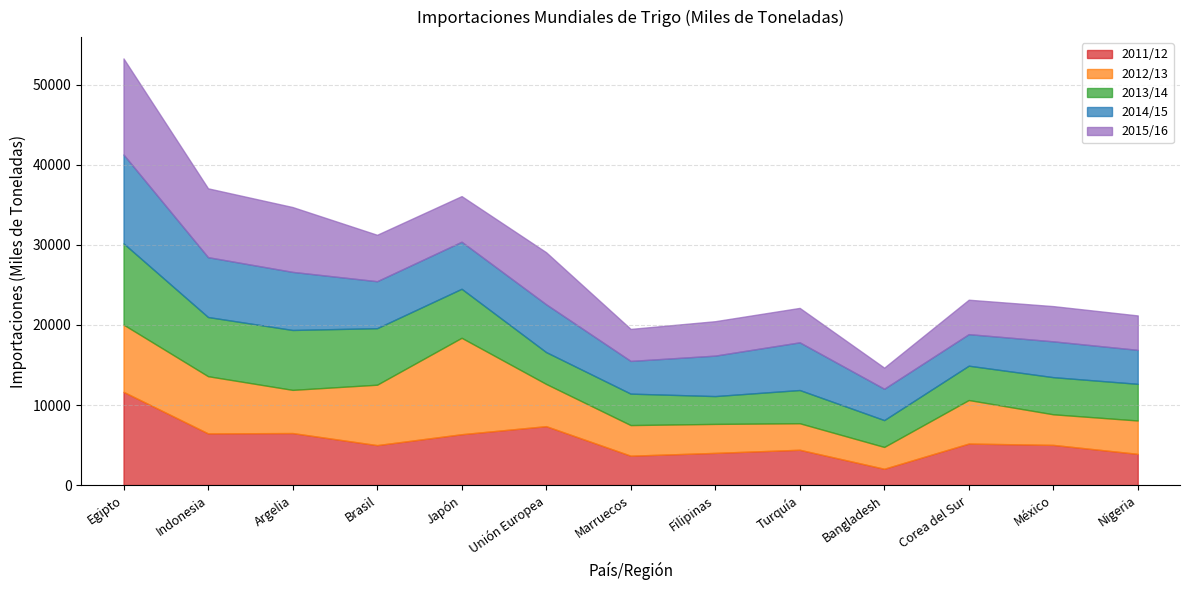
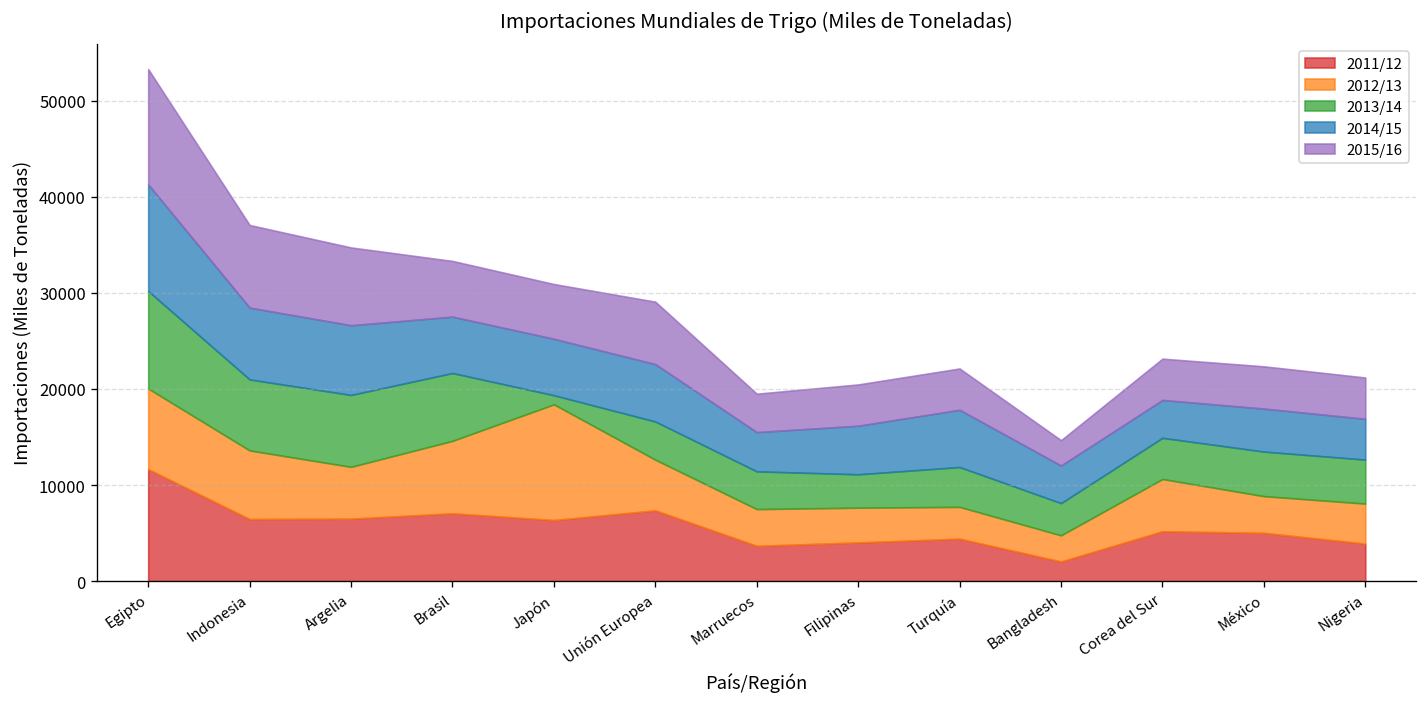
2011/12, Brasil: 5000 -> 7000
2013/14, Japón: 6000 -> 1000
